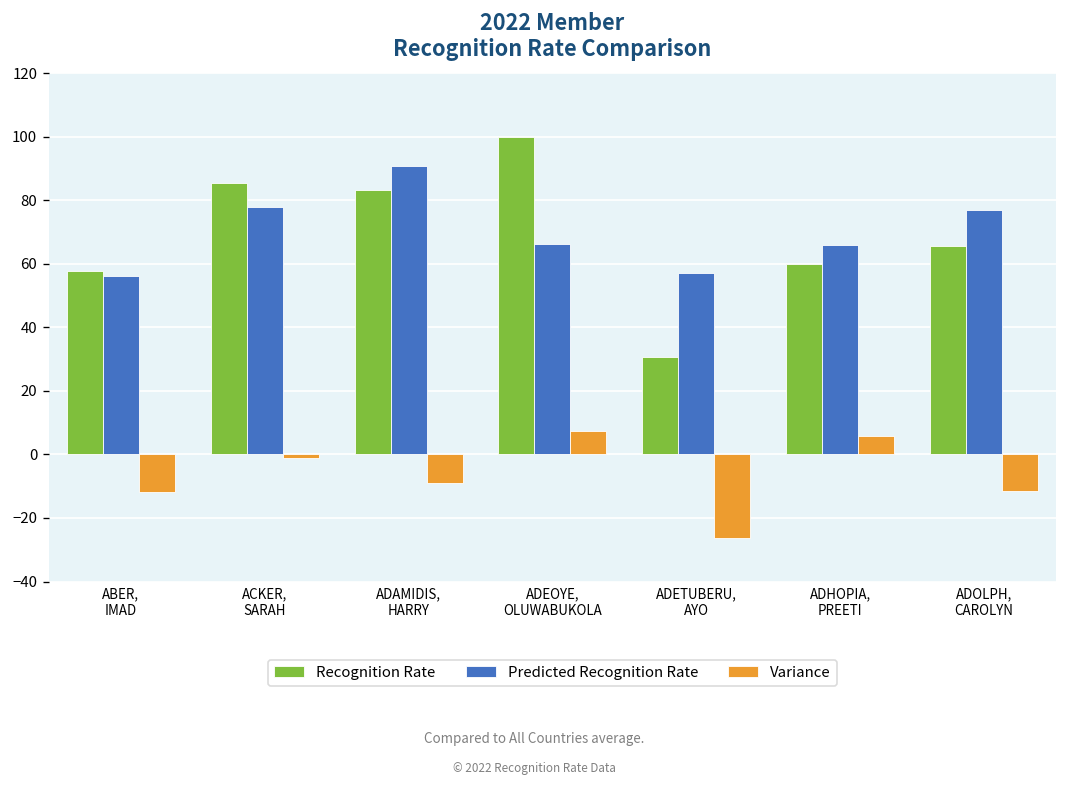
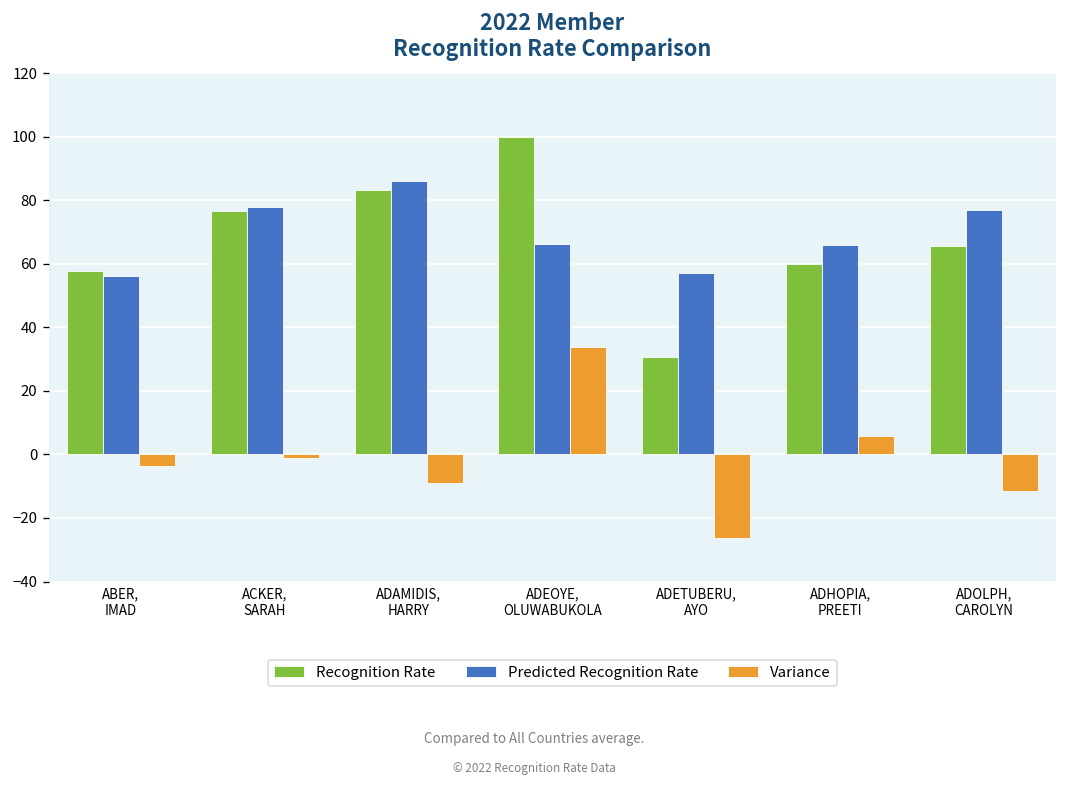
Variance, ABER, IMAD: -12 -> -4
Recognition Rate, ACKER, SARAH: 85 -> 77
Predicted Recognition Rate, ADAMIDIS, HARRY: 91 -> 86
Variance, ADEOYE, OLUWABUKOLA: 7 -> 34
